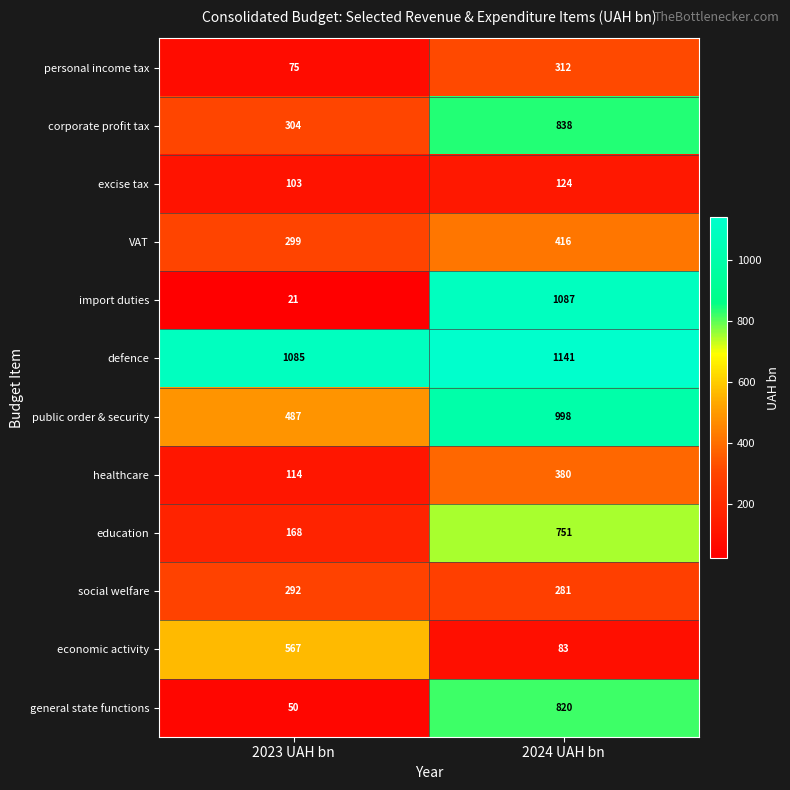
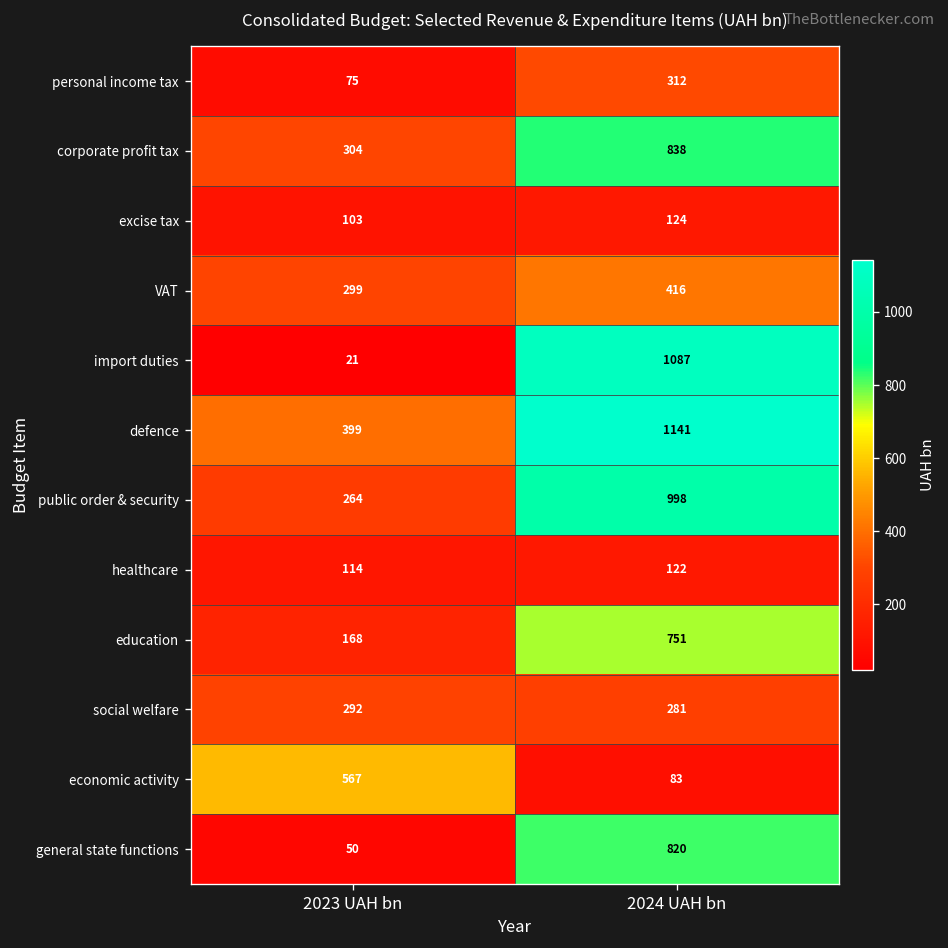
defence, 2023 UAH bn: 1085 -> 399
public order & security, 2023 UAH bn: 487 -> 264
healthcare, 2024 UAH bn: 380 -> 122
